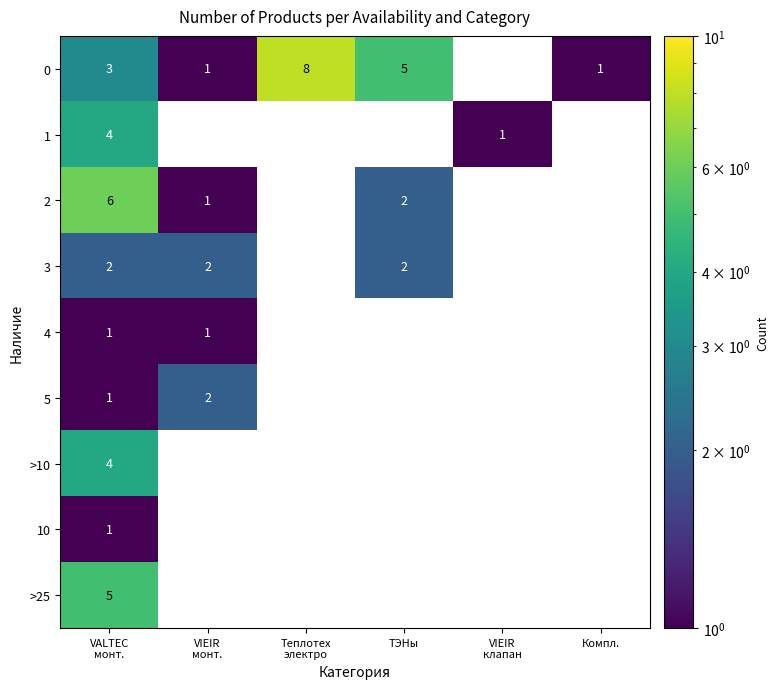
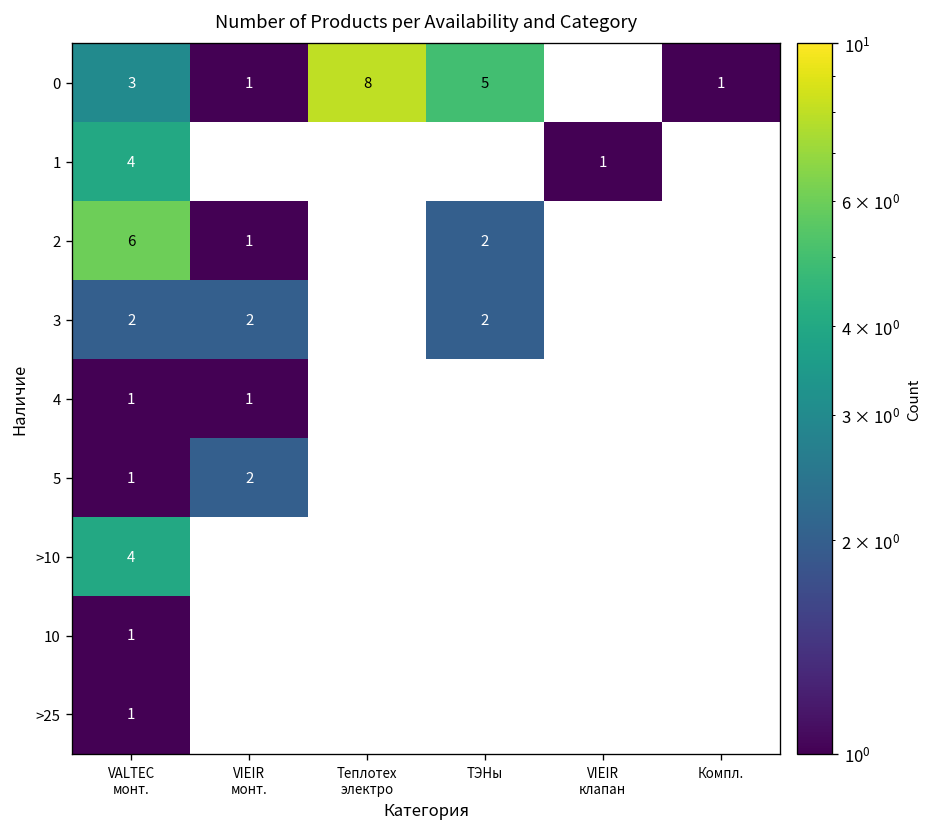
>25, VALTEC монт.: 5 -> 1
